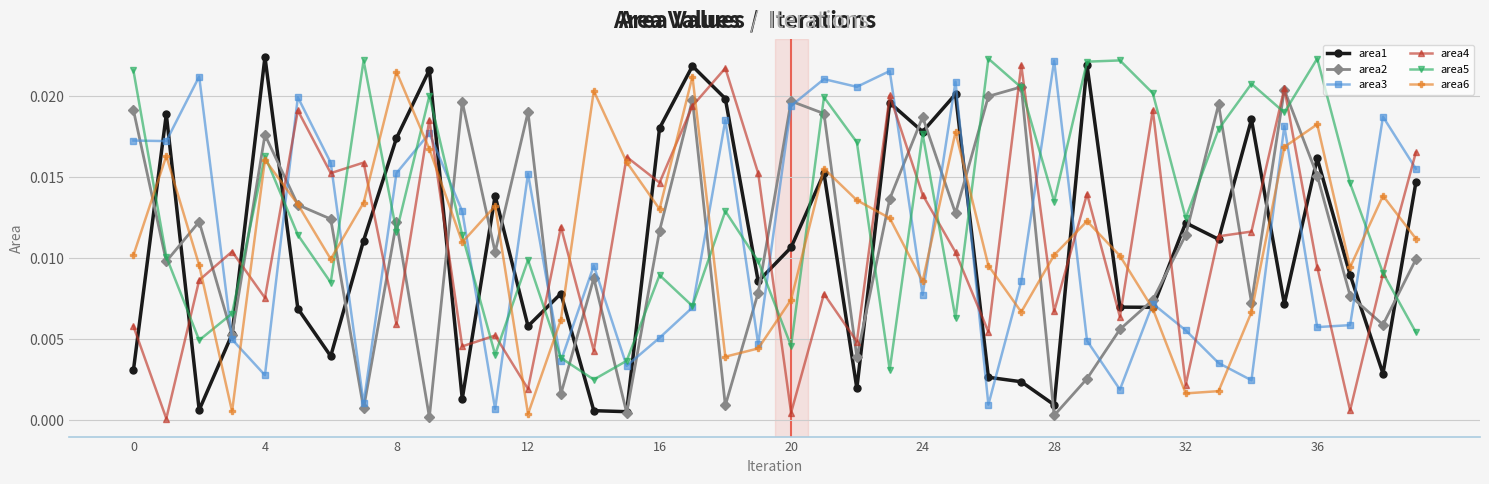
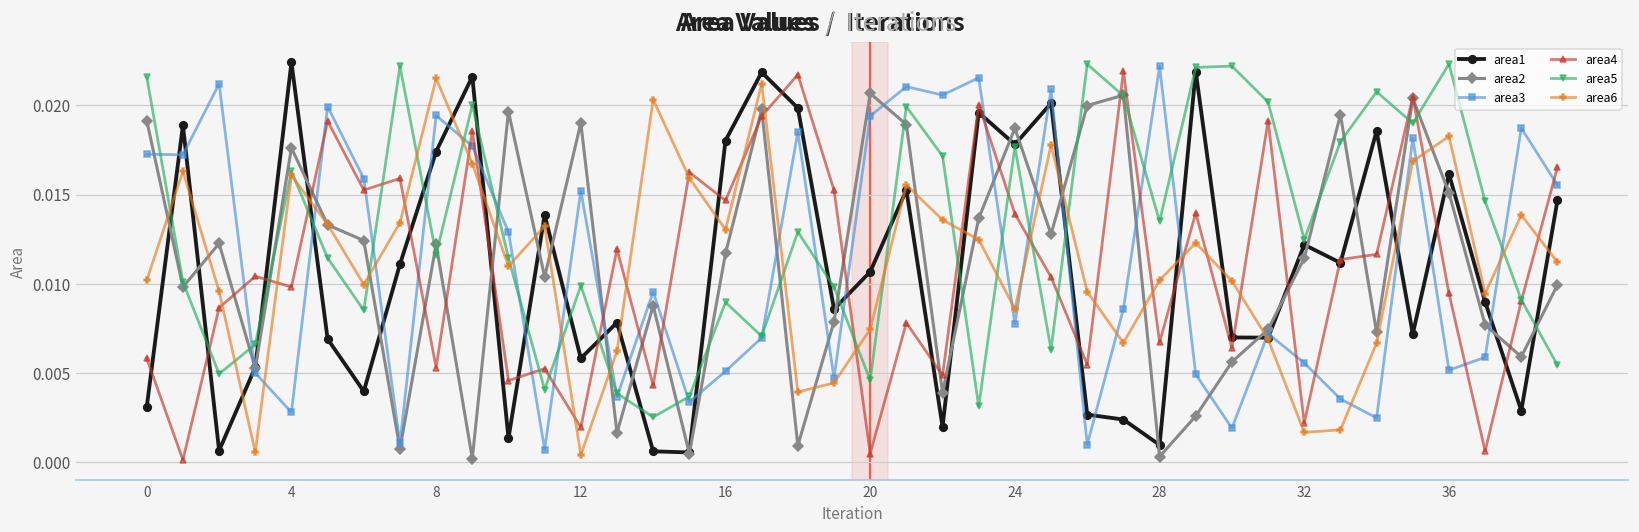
area4, 4: 0.0076 -> 0.0098
area3, 8: 0.0153 -> 0.0194
area4, 8: 0.0059 -> 0.0053
area2, 20: 0.0197 -> 0.0207
area3, 36: 0.0057 -> 0.0051
